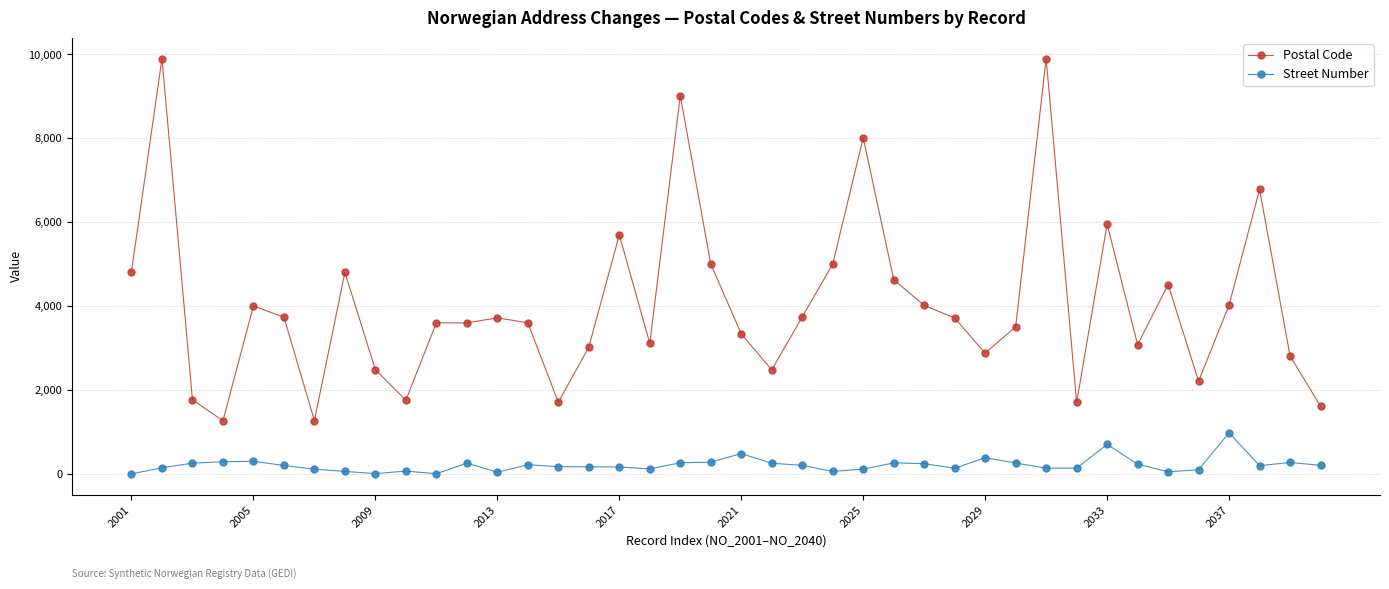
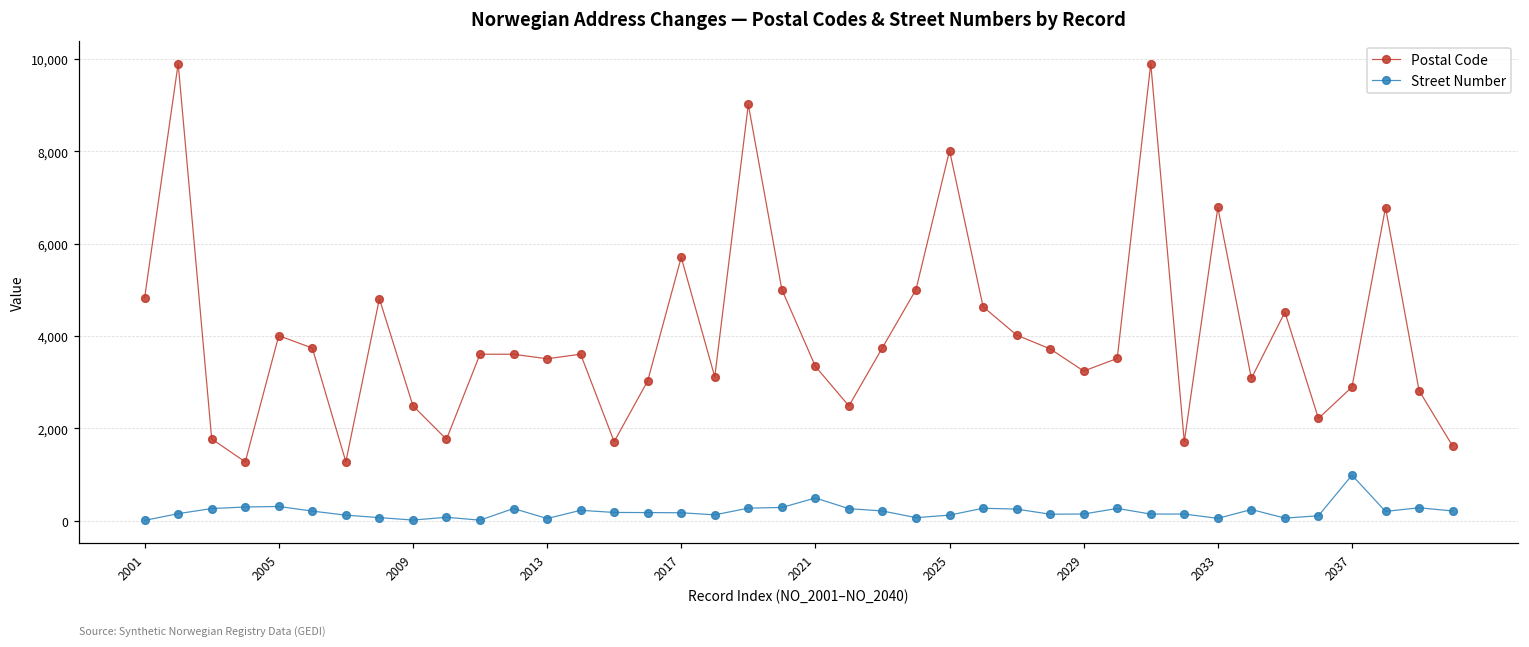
Postal Code, 2013: 3,700 -> 3,500
Postal Code, 2029: 2,900 -> 3,200
Street Number, 2029: 400 -> 100
Postal Code, 2033: 6,000 -> 6,800
Street Number, 2033: 700 -> 0
Postal Code, 2037: 4,000 -> 2,900
